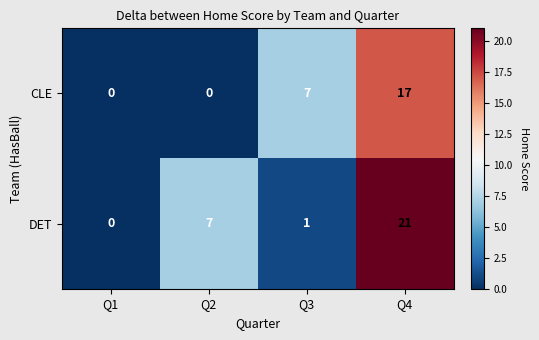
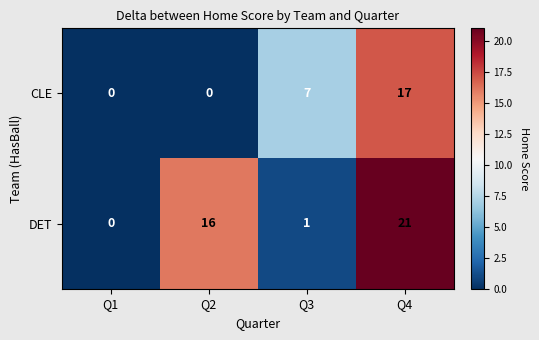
DET, Q2: 7 -> 16
